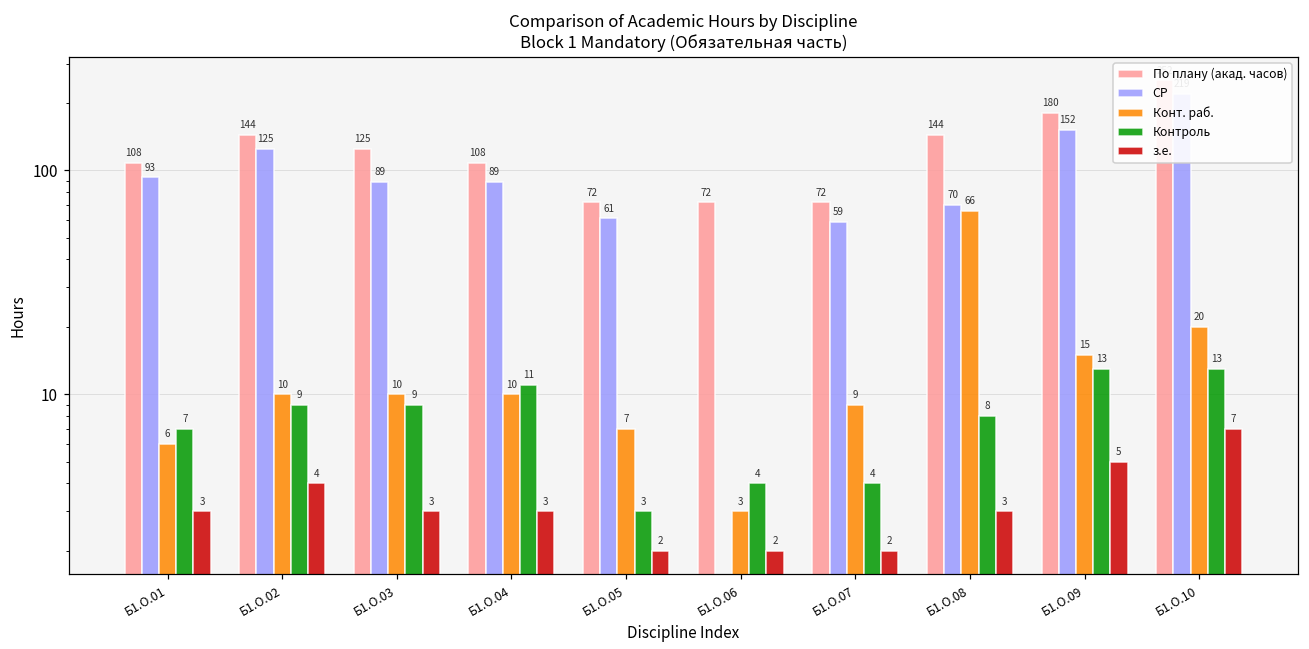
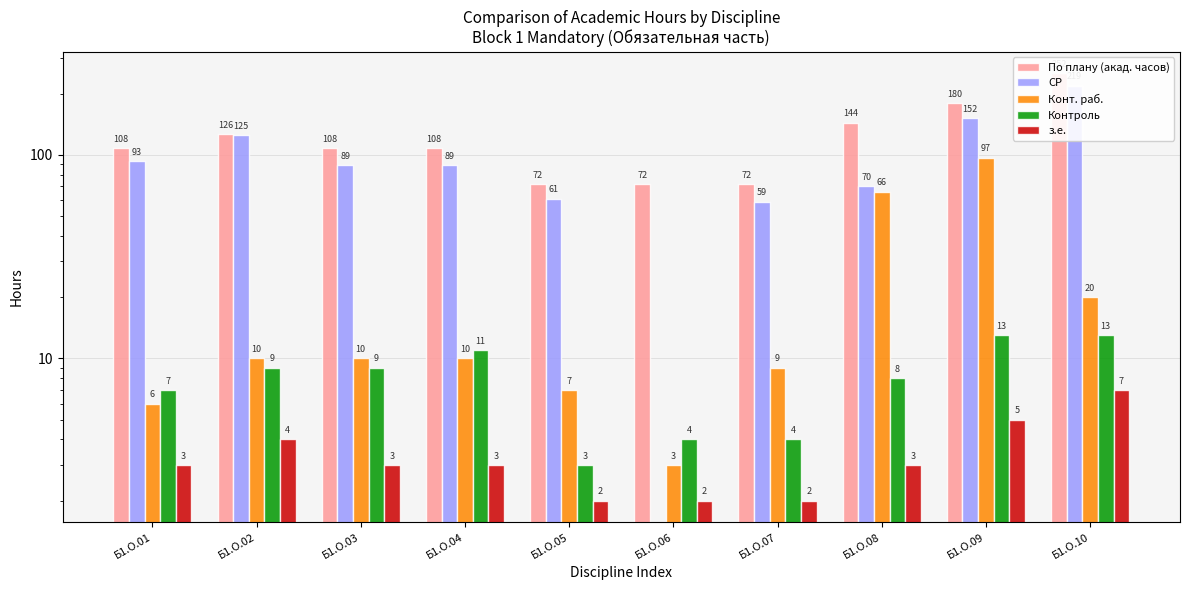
По плану (акад. часов), Б1.О.02: 144 -> 126
По плану (акад. часов), Б1.О.03: 125 -> 108
Конт. раб., Б1.О.09: 15 -> 97
